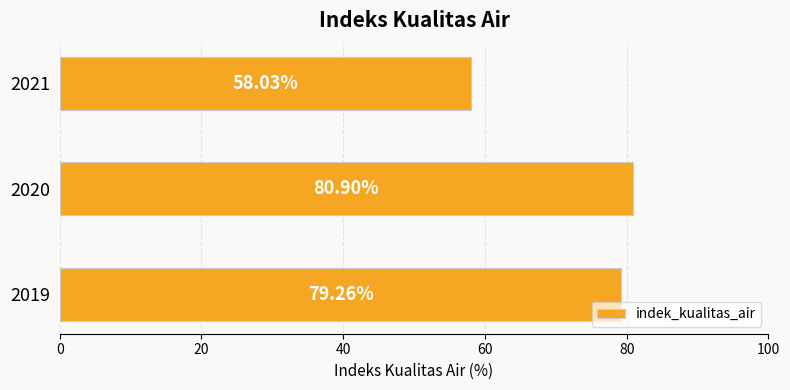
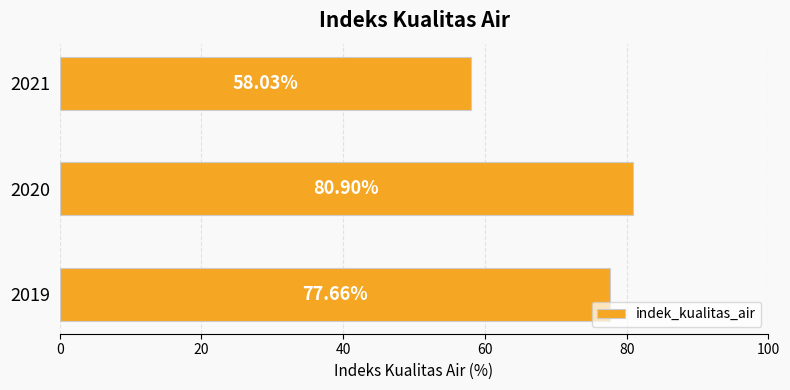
2019: 79.26% -> 77.66%
